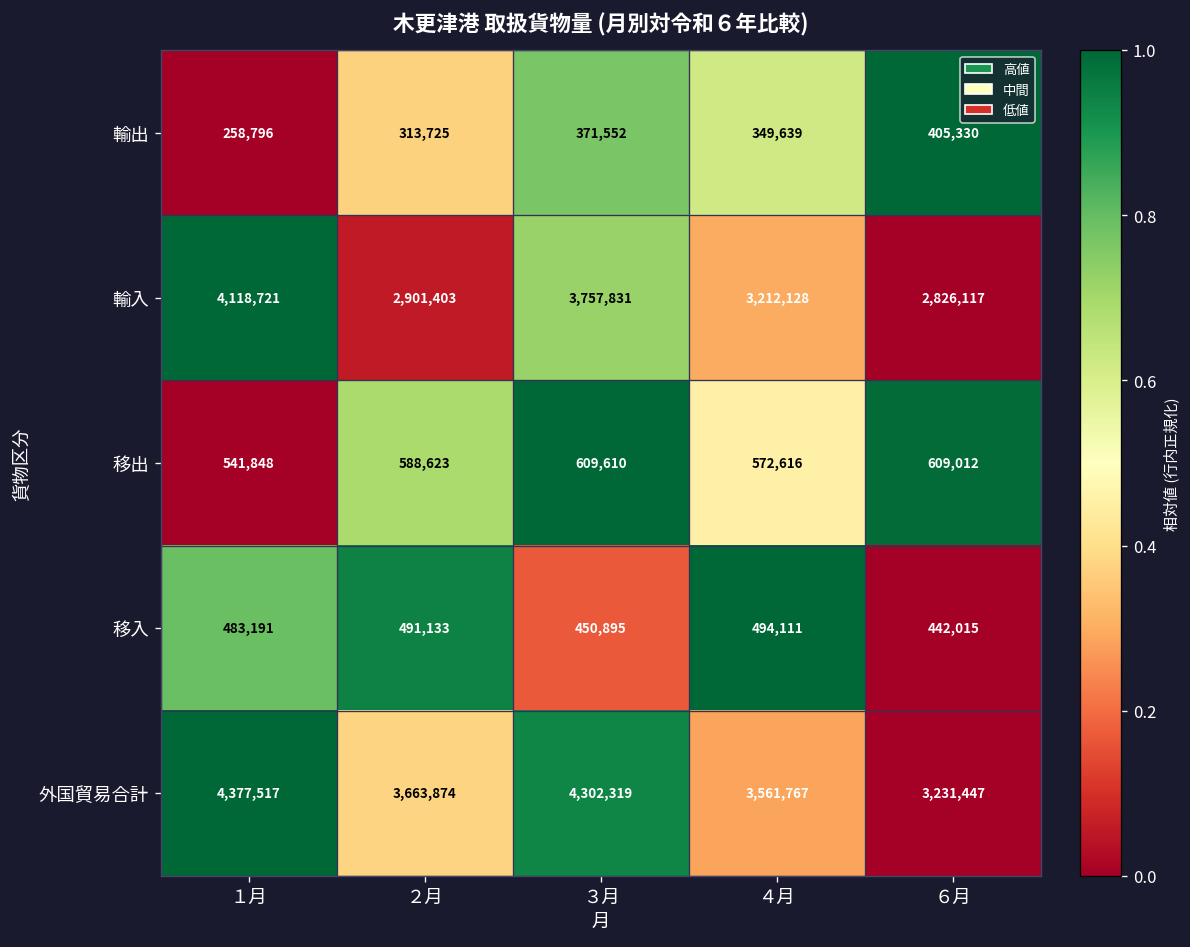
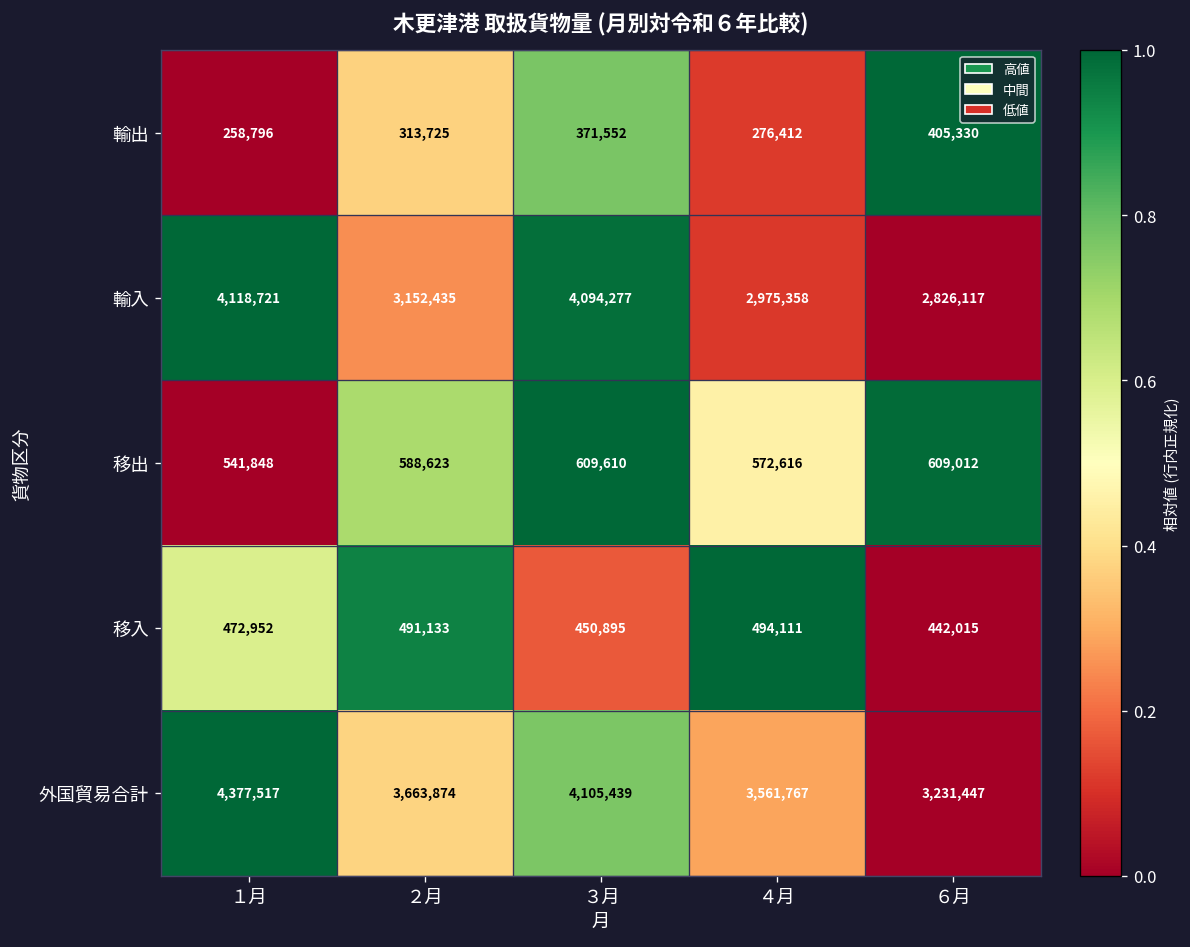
輸出, ４月: 349,639 -> 276,412
輸入, ２月: 2,901,403 -> 3,152,435
輸入, ３月: 3,757,831 -> 4,094,277
輸入, ４月: 3,212,128 -> 2,975,358
移入, １月: 483,191 -> 472,952
外国貿易合計, ３月: 4,302,319 -> 4,105,439
